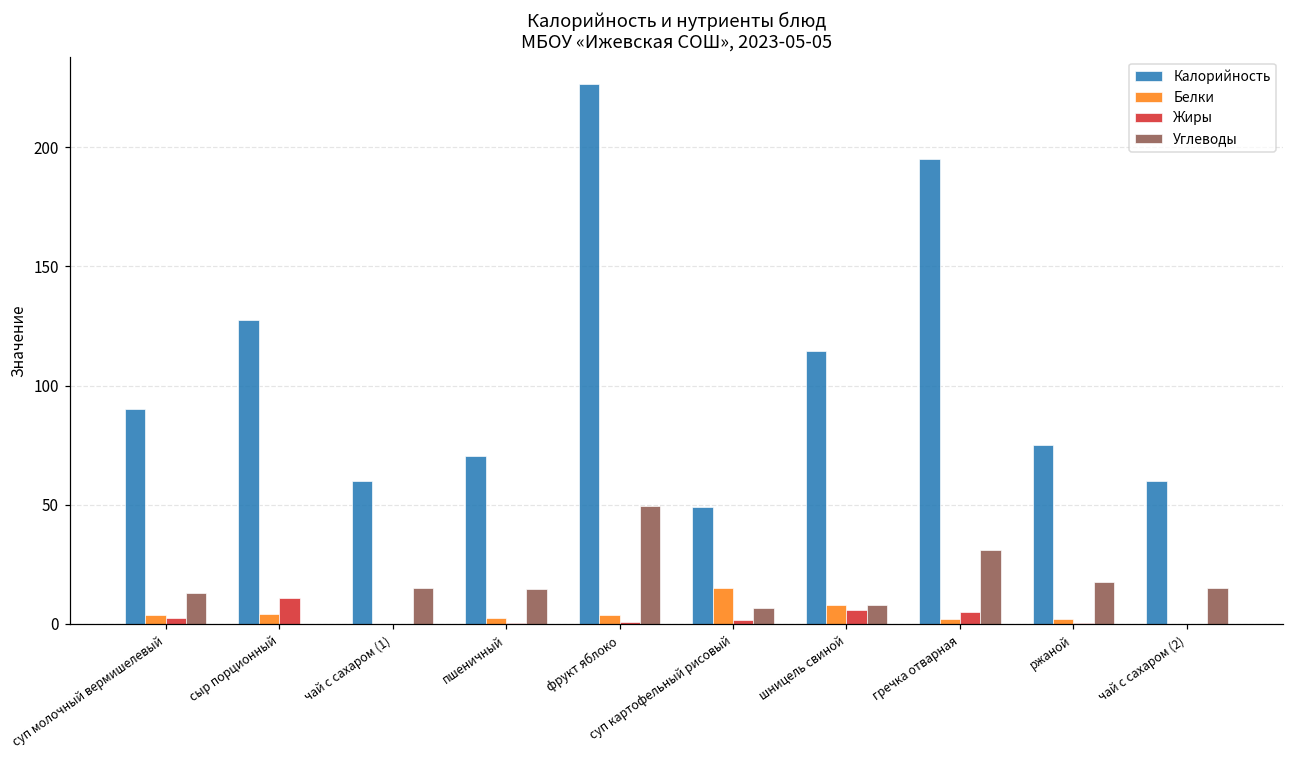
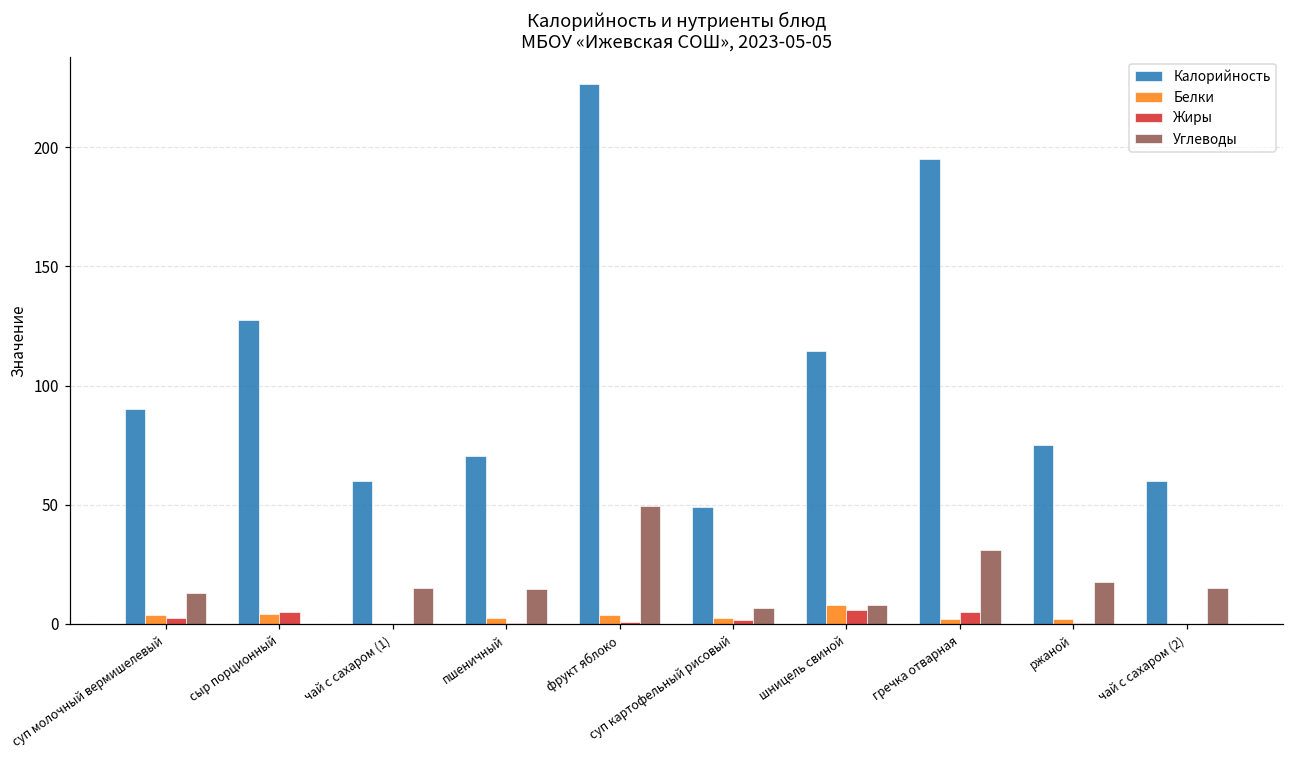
Жиры, сыр порционный: 11 -> 5
Белки, суп картофельный рисовый: 15 -> 3
